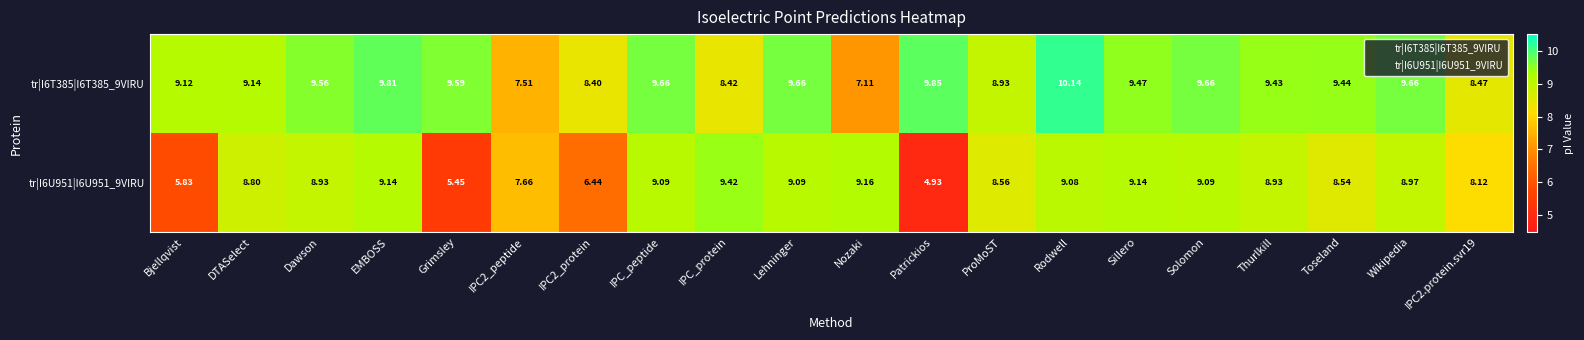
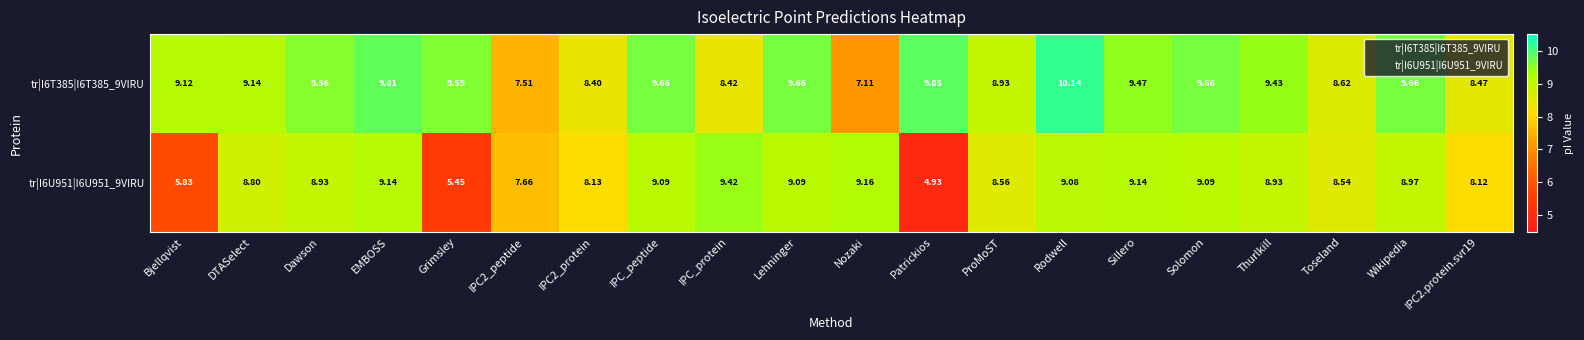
tr|I6T385|I6T385_9VIRU, Toseland: 9.44 -> 8.62
tr|I6U951|I6U951_9VIRU, IPC2_protein: 6.44 -> 8.13
